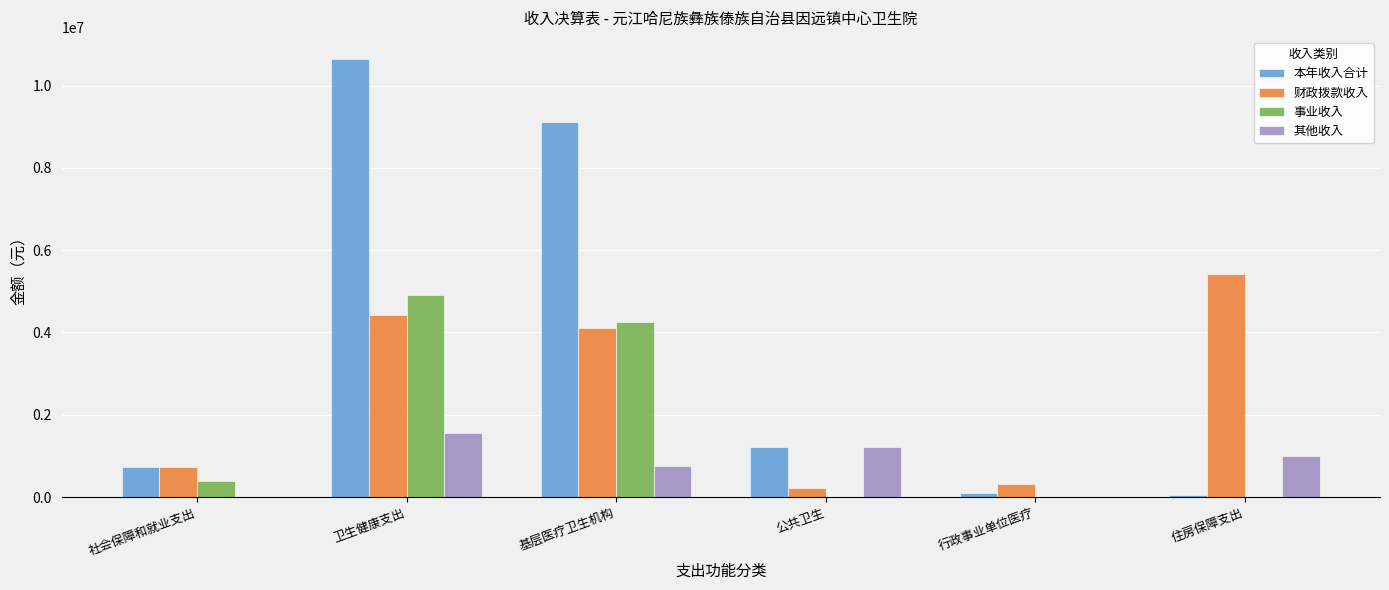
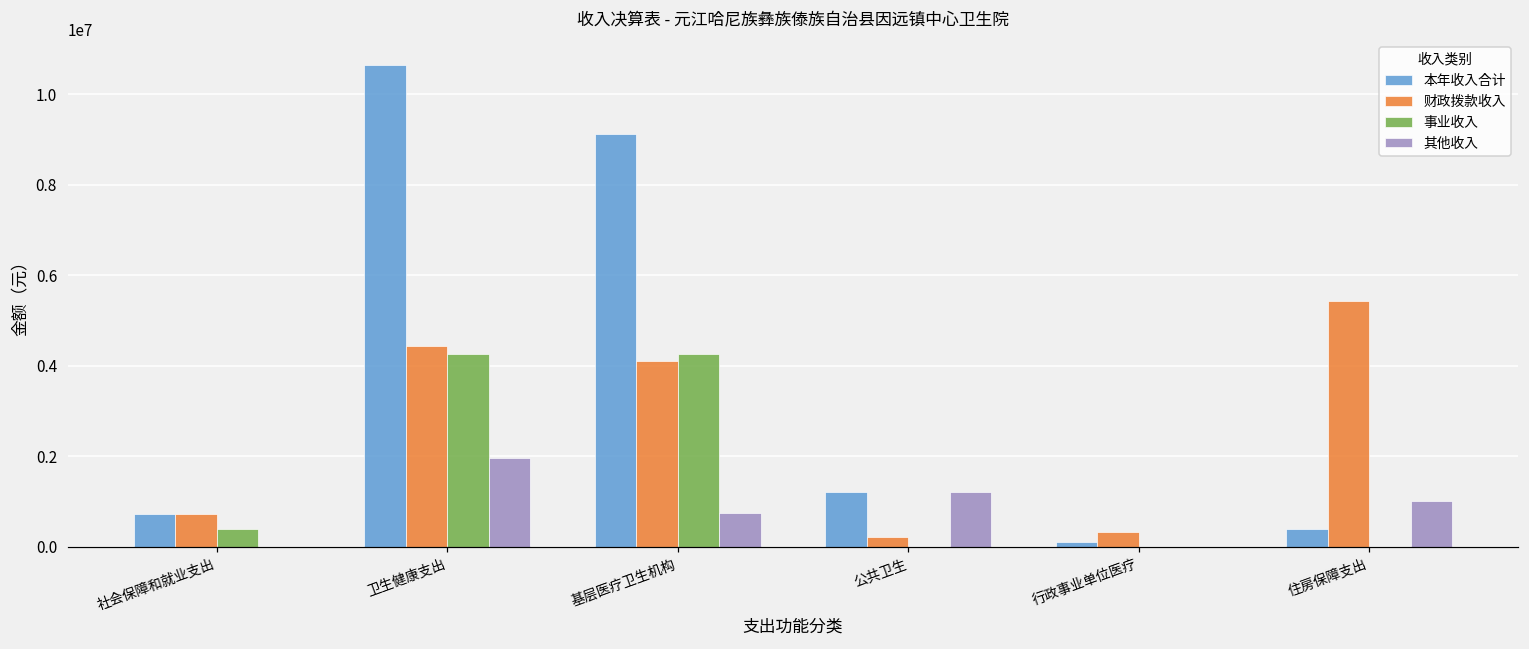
事业收入, 卫生健康支出: 4900000 -> 4300000
其他收入, 卫生健康支出: 1600000 -> 2000000
本年收入合计, 住房保障支出: 0 -> 400000
